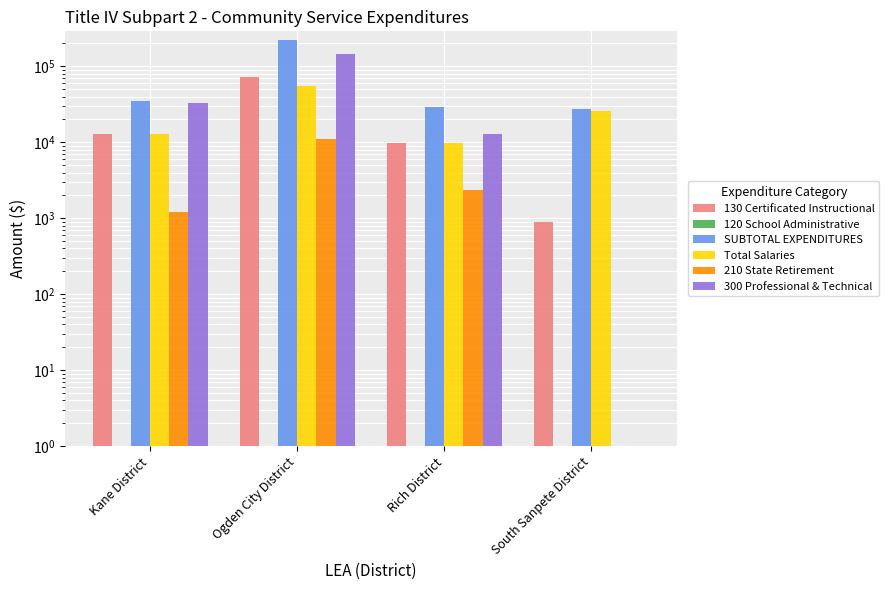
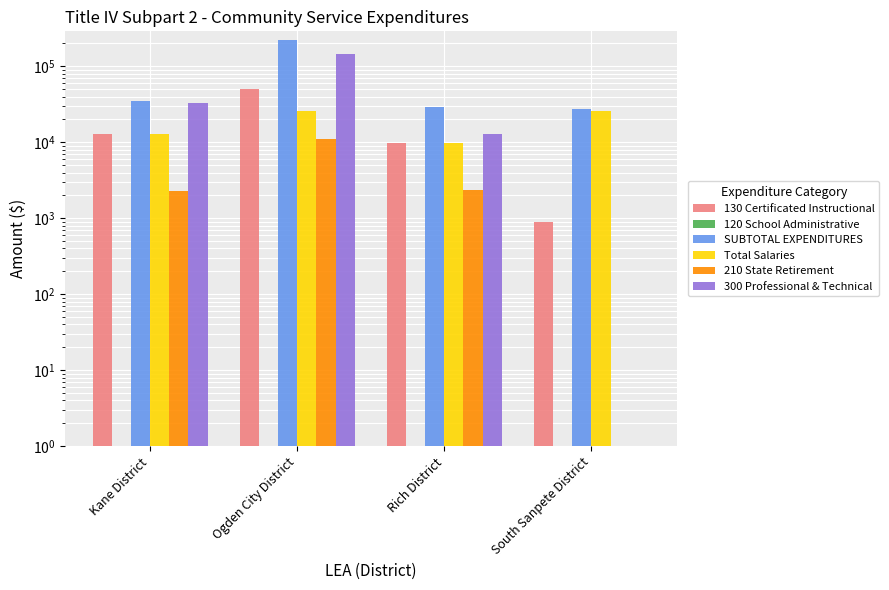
210 State Retirement, Kane District: 1200 -> 2300
130 Certificated Instructional, Ogden City District: 70000 -> 50000
Total Salaries, Ogden City District: 60000 -> 25000
